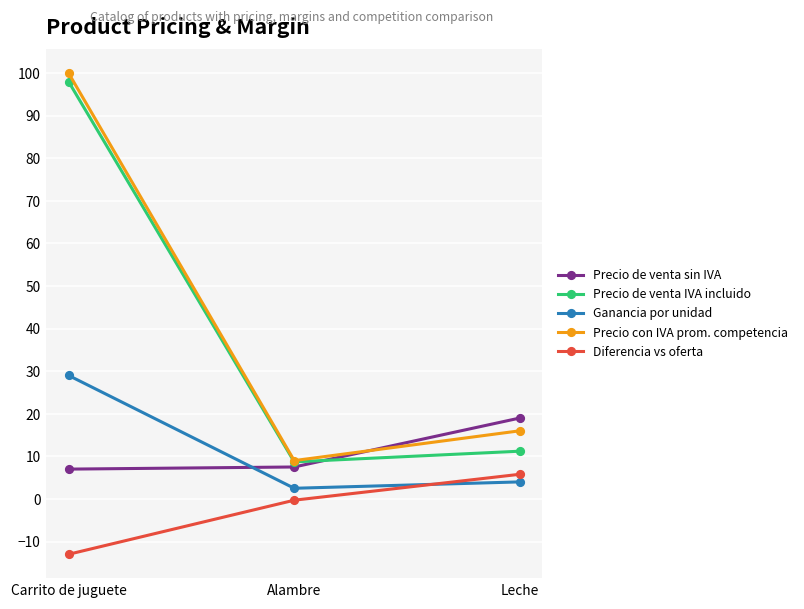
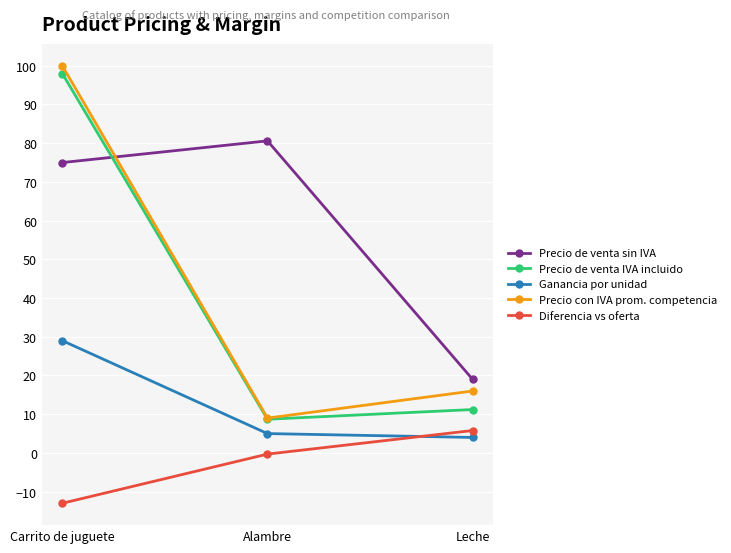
Precio de venta sin IVA, Carrito de juguete: 7 -> 75
Precio de venta sin IVA, Alambre: 8 -> 81
Ganancia por unidad, Alambre: 3 -> 5
